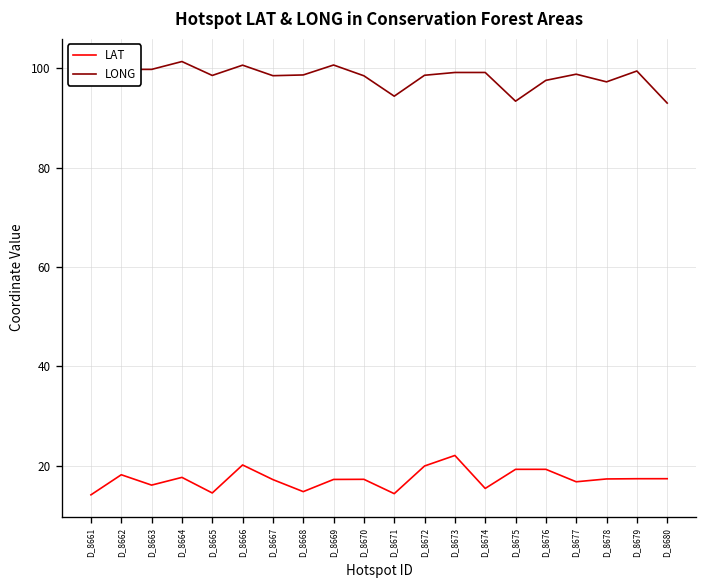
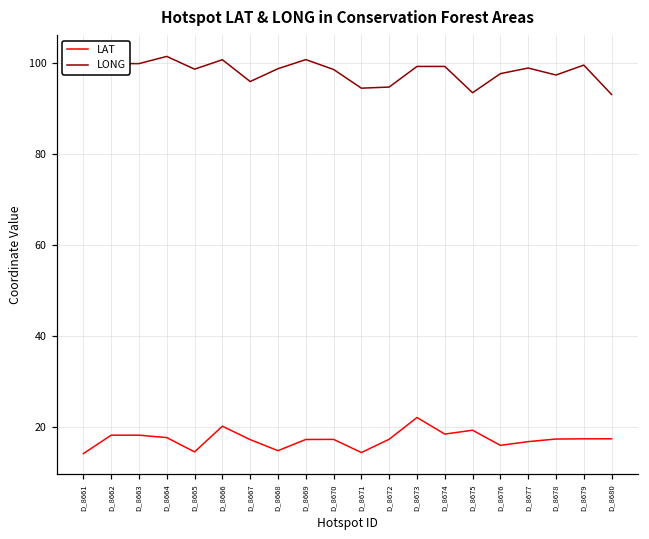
LAT, D_8663: 16 -> 18
LONG, D_8667: 99 -> 96
LAT, D_8672: 20 -> 17
LONG, D_8672: 99 -> 95
LAT, D_8674: 15 -> 18
LAT, D_8676: 19 -> 16
